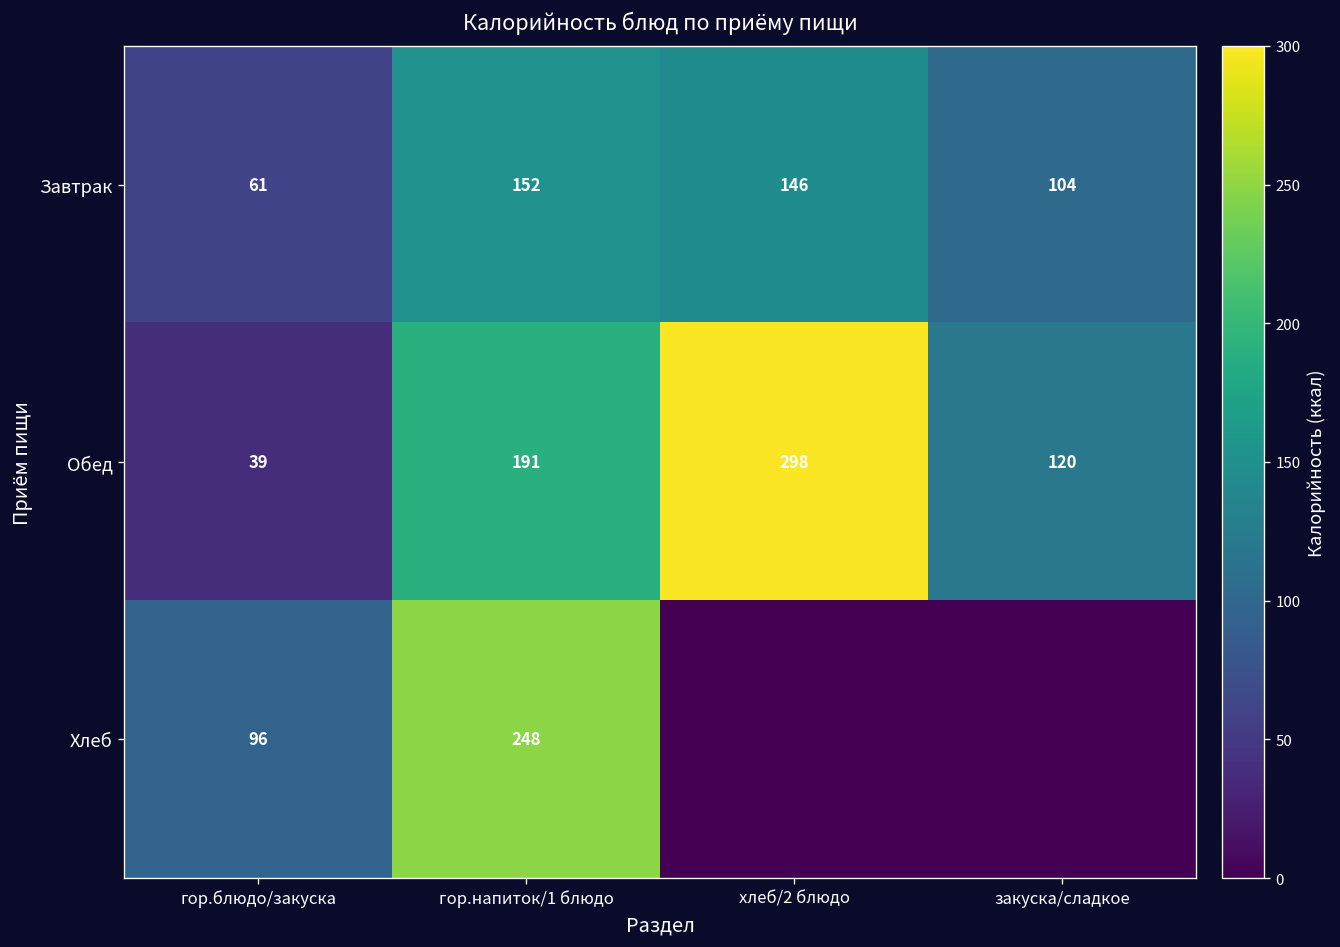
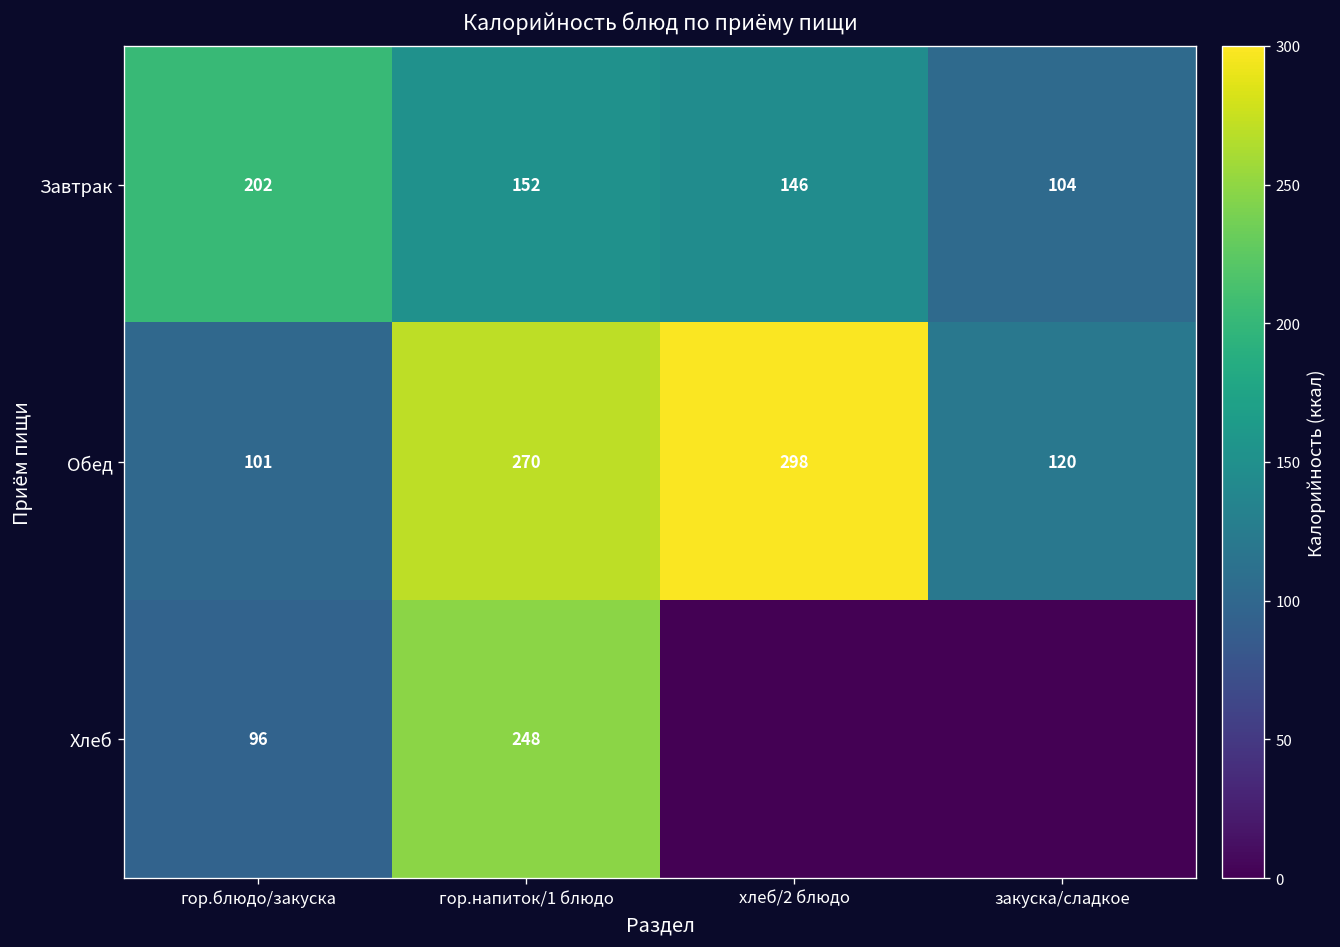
Завтрак, гор.блюдо/закуска: 61 -> 202
Обед, гор.блюдо/закуска: 39 -> 101
Обед, гор.напиток/1 блюдо: 191 -> 270
